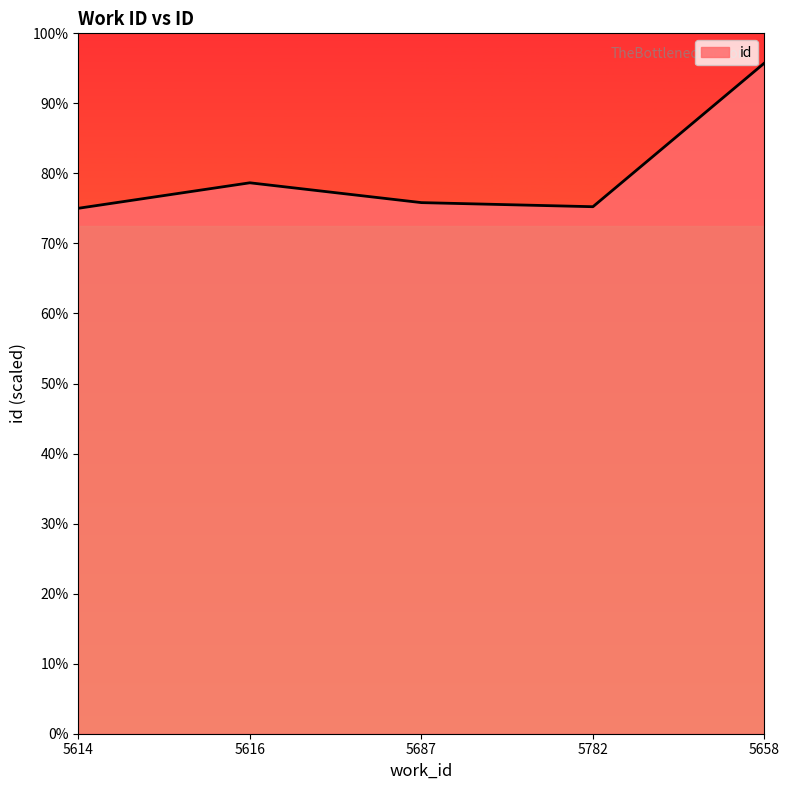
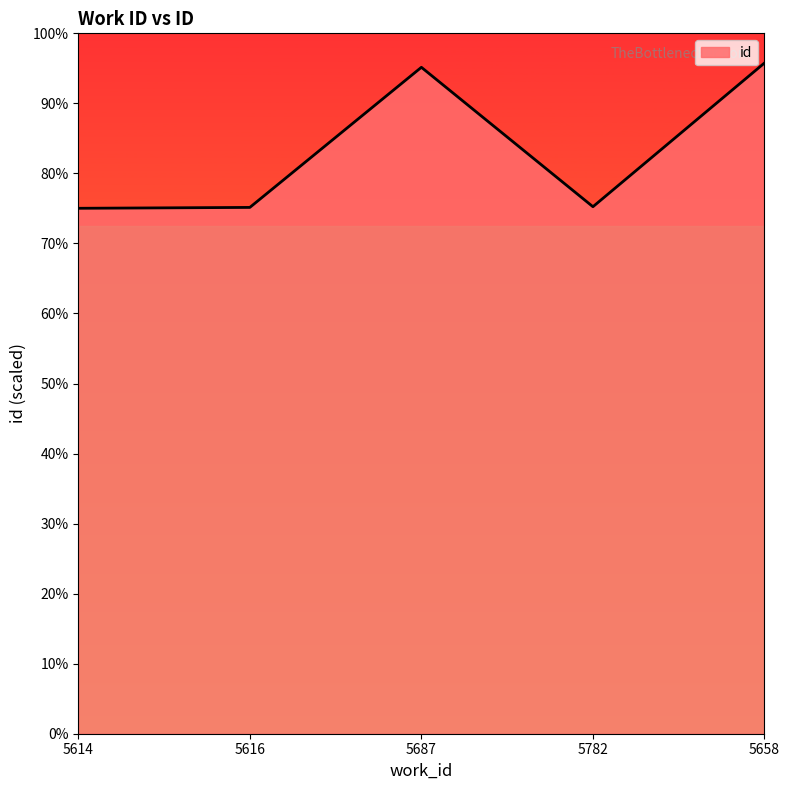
5616: 79% -> 75%
5687: 76% -> 95%
